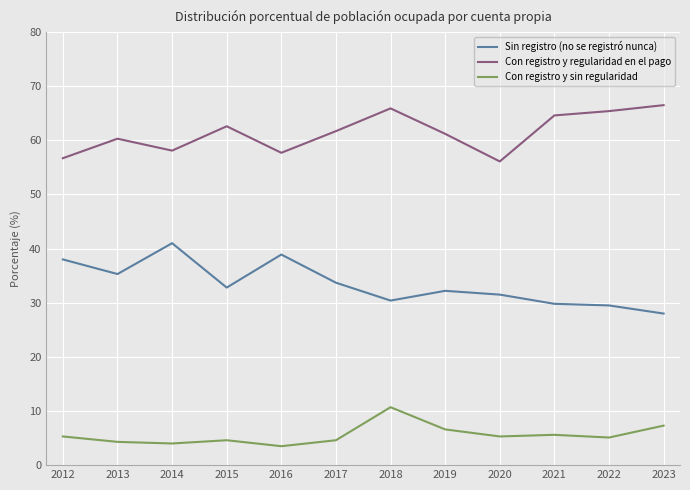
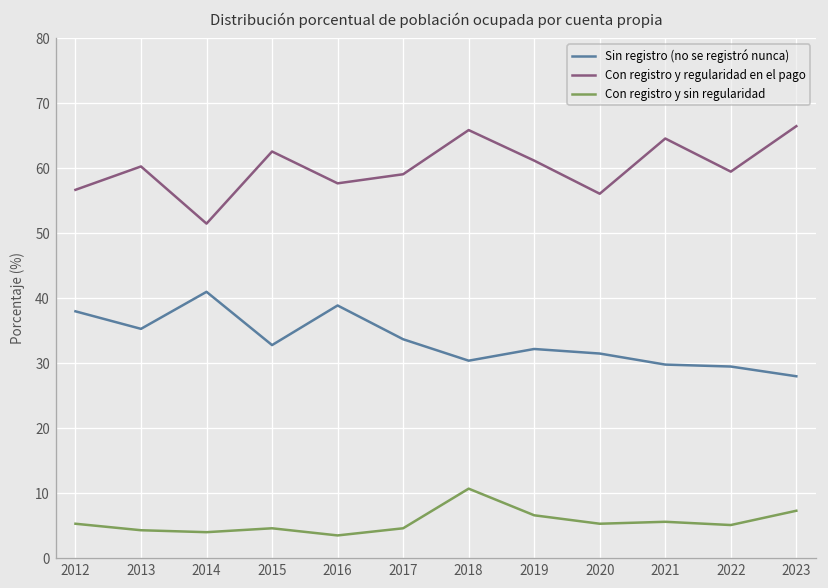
Con registro y regularidad en el pago, 2014: 58 -> 52
Con registro y regularidad en el pago, 2017: 62 -> 59
Con registro y regularidad en el pago, 2022: 65 -> 60
